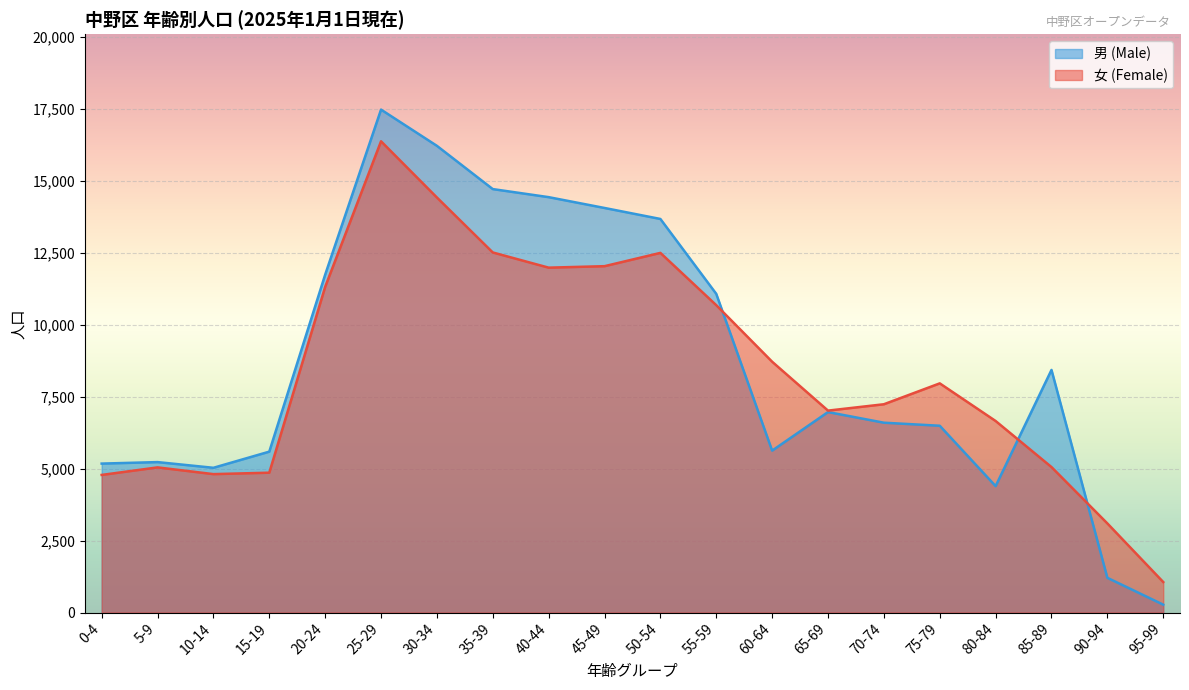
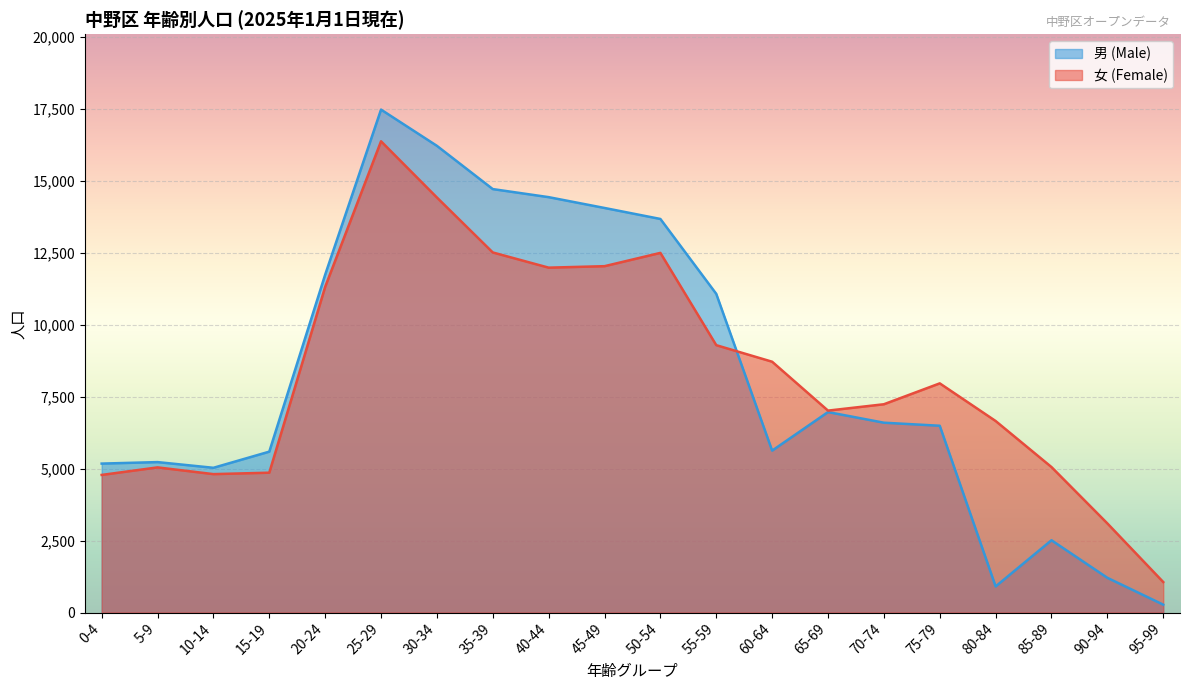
女 (Female), 55-59: 10,700 -> 9,300
男 (Male), 80-84: 4,400 -> 900
男 (Male), 85-89: 8,400 -> 2,500
